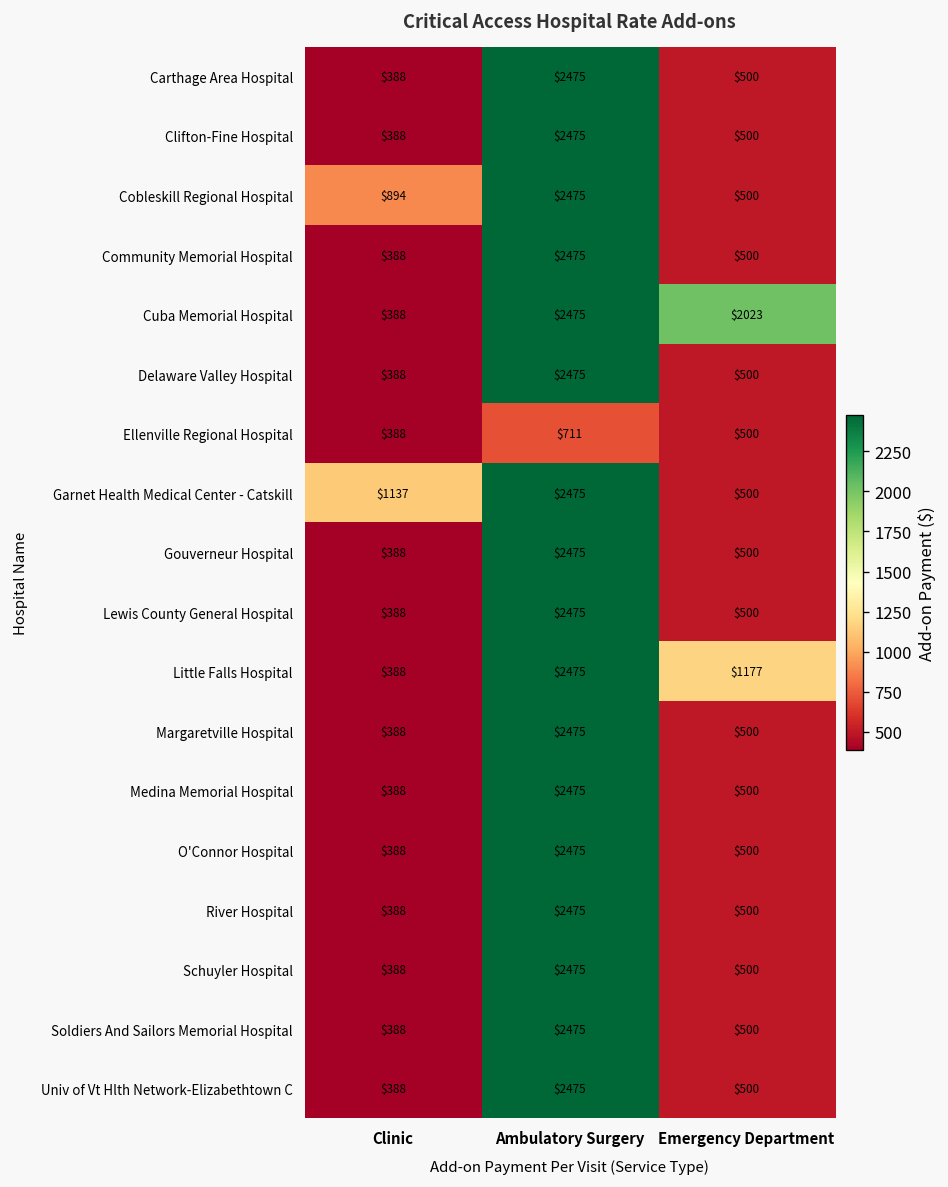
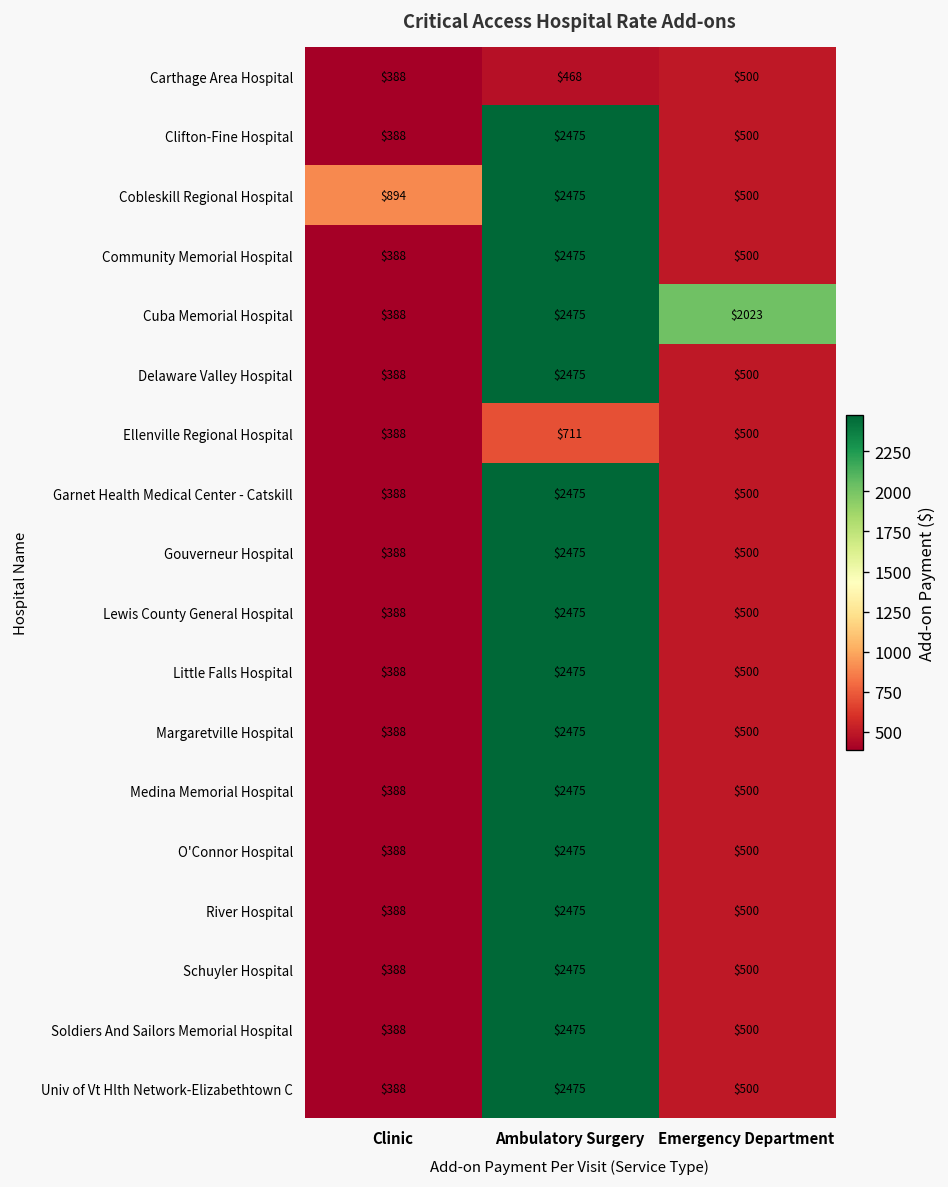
Carthage Area Hospital, Ambulatory Surgery: $2475 -> $468
Garnet Health Medical Center - Catskill, Clinic: $1137 -> $388
Little Falls Hospital, Emergency Department: $1177 -> $500
